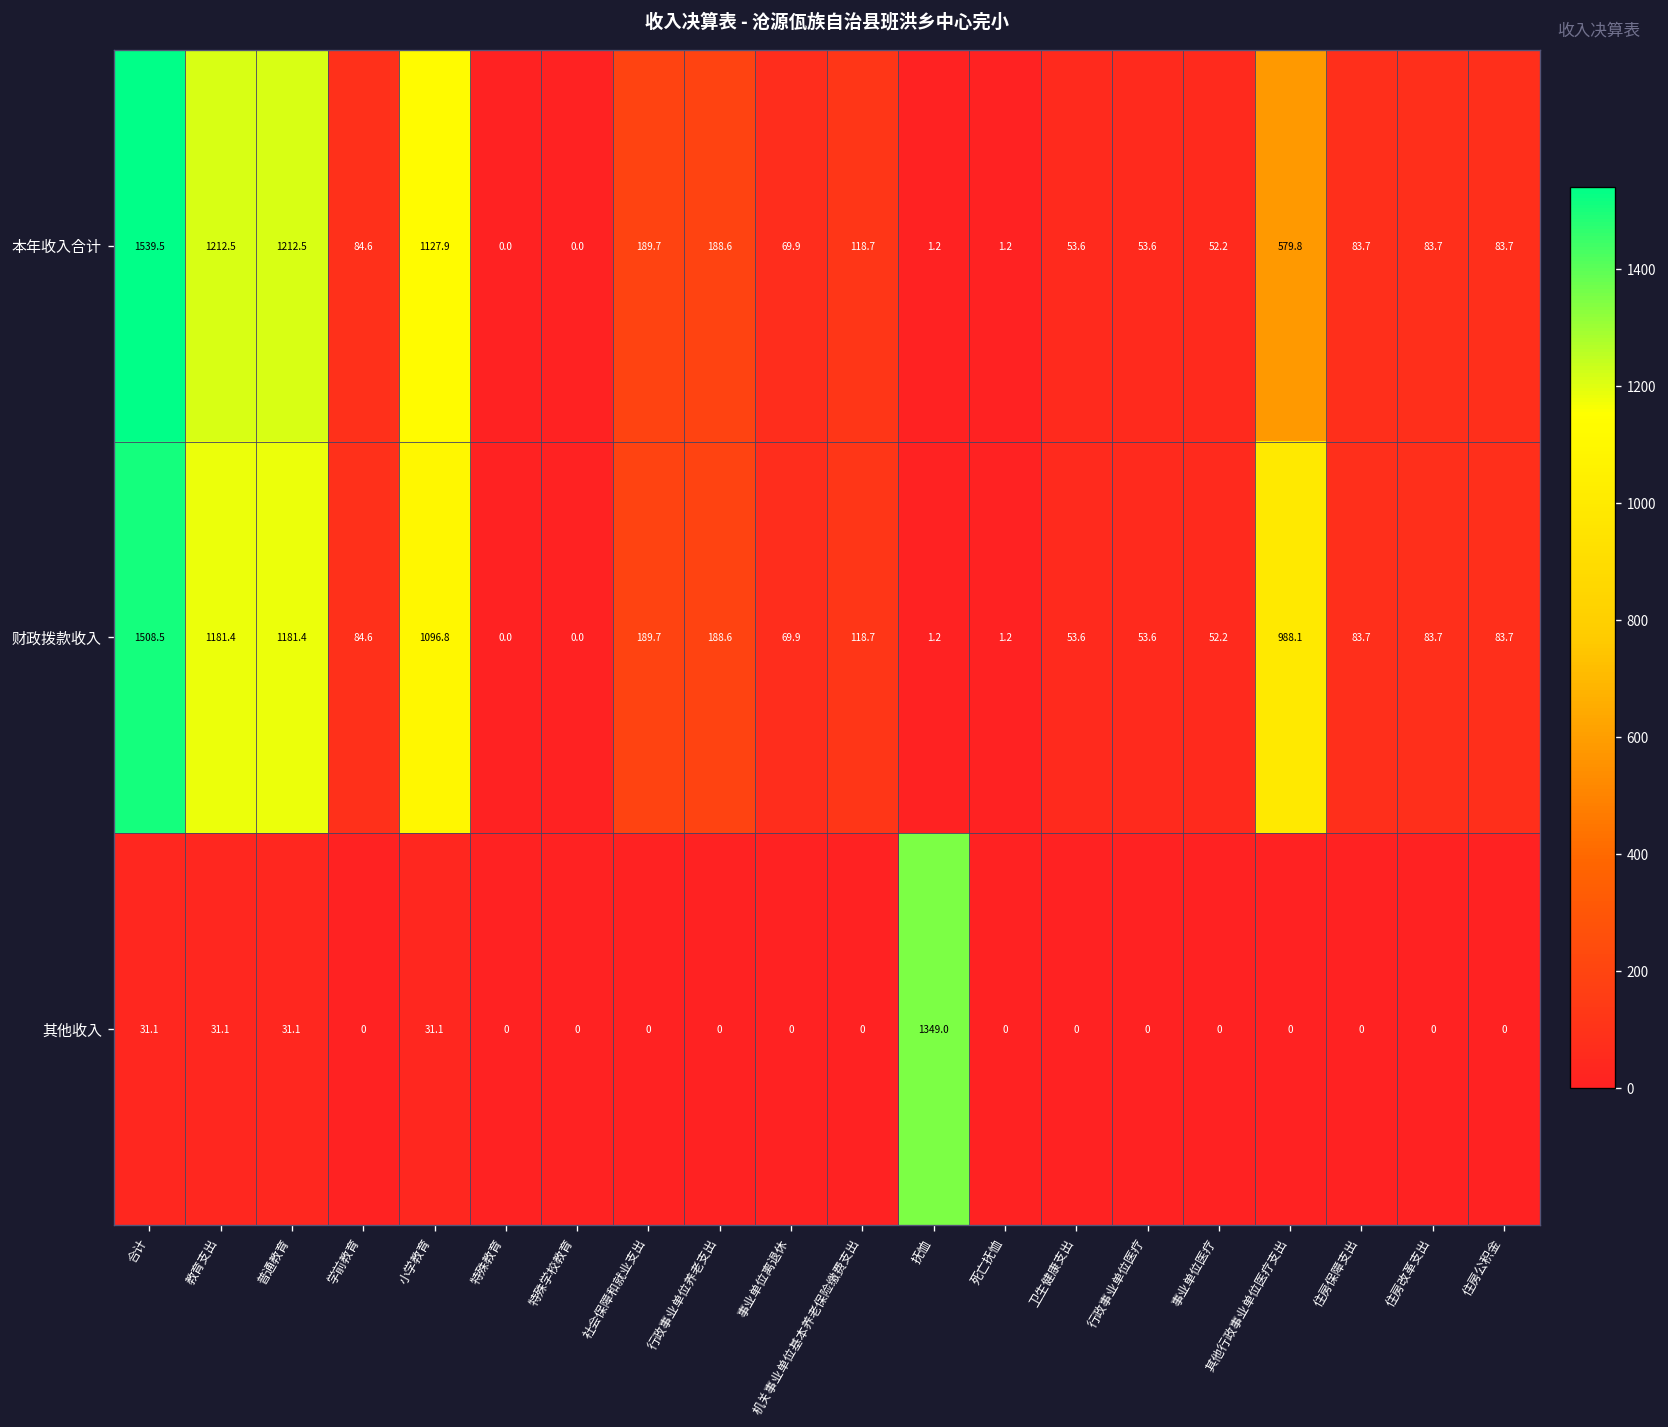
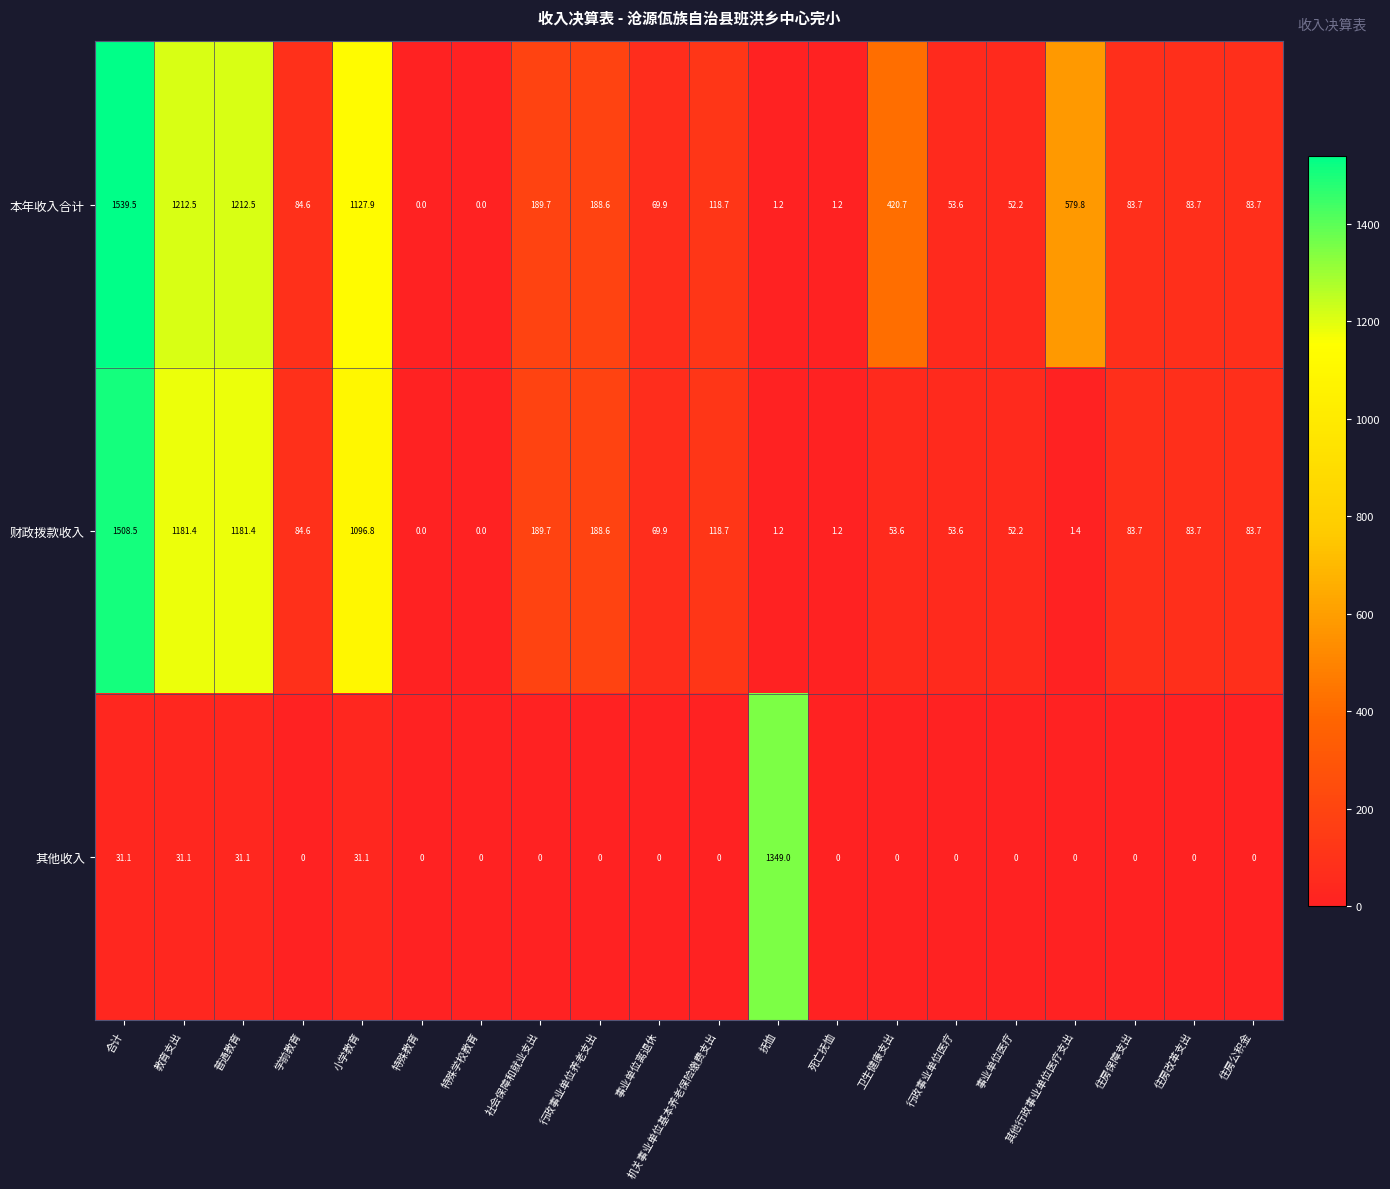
本年收入合计, 卫生健康支出: 53.6 -> 420.7
财政拨款收入, 其他行政事业单位医疗支出: 988.1 -> 1.4
